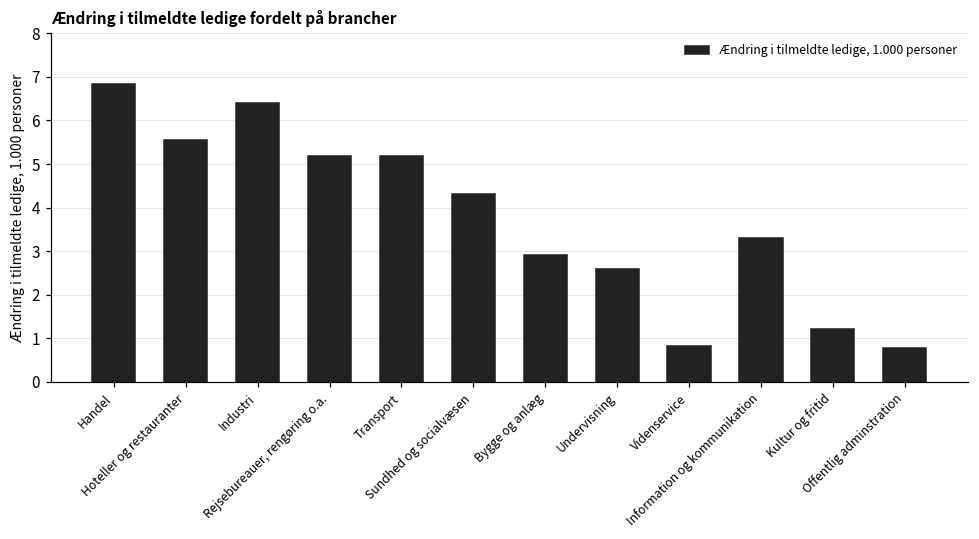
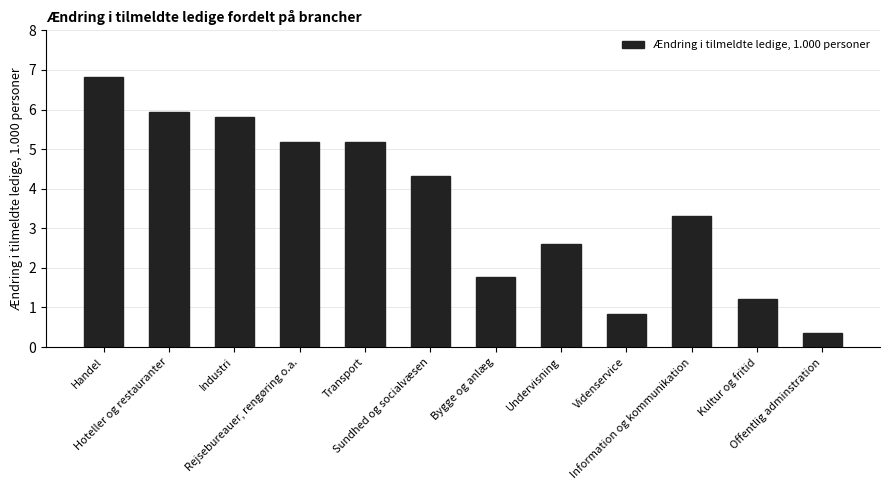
Hoteller og restauranter: 5.5 -> 5.9
Industri: 6.4 -> 5.8
Bygge og anlæg: 2.9 -> 1.8
Offentlig adminstration: 0.8 -> 0.4
